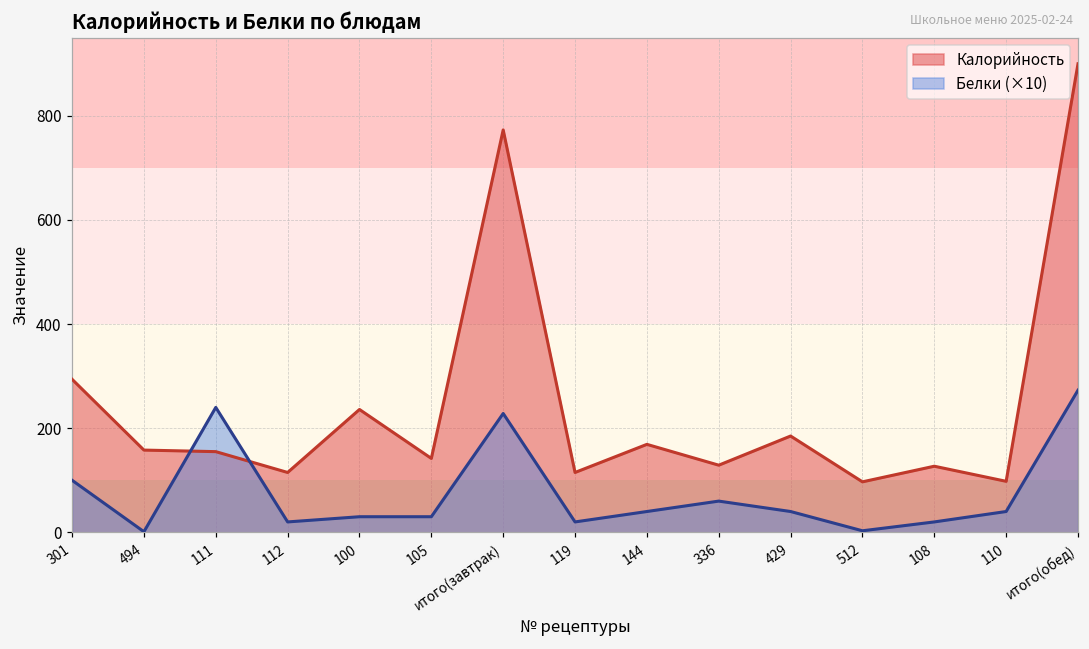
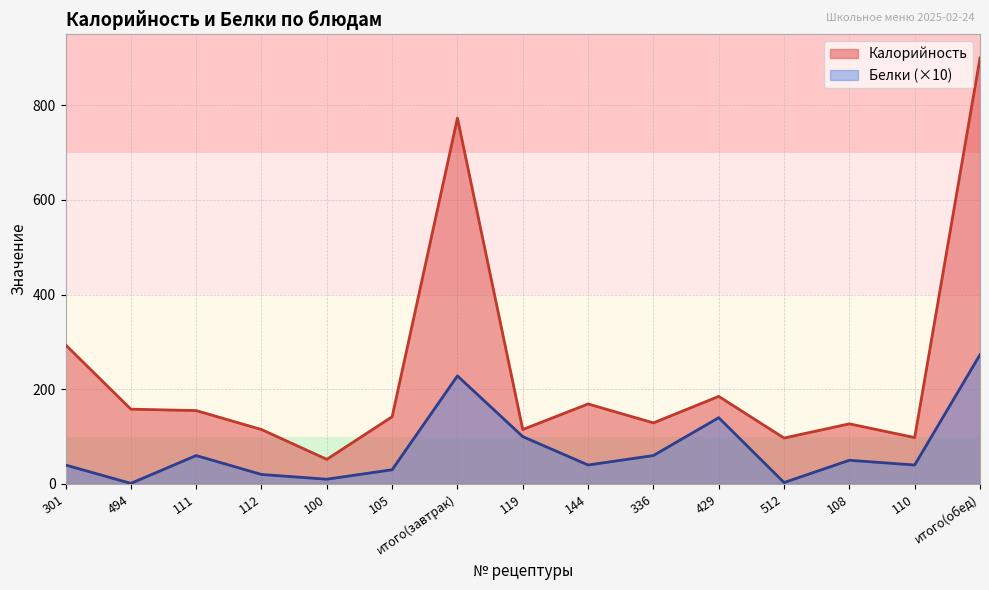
Белки (×10), 301: 100 -> 40
Белки (×10), 111: 240 -> 60
Калорийность, 100: 240 -> 50
Белки (×10), 100: 30 -> 10
Белки (×10), 119: 20 -> 100
Белки (×10), 429: 40 -> 140
Белки (×10), 108: 20 -> 50
